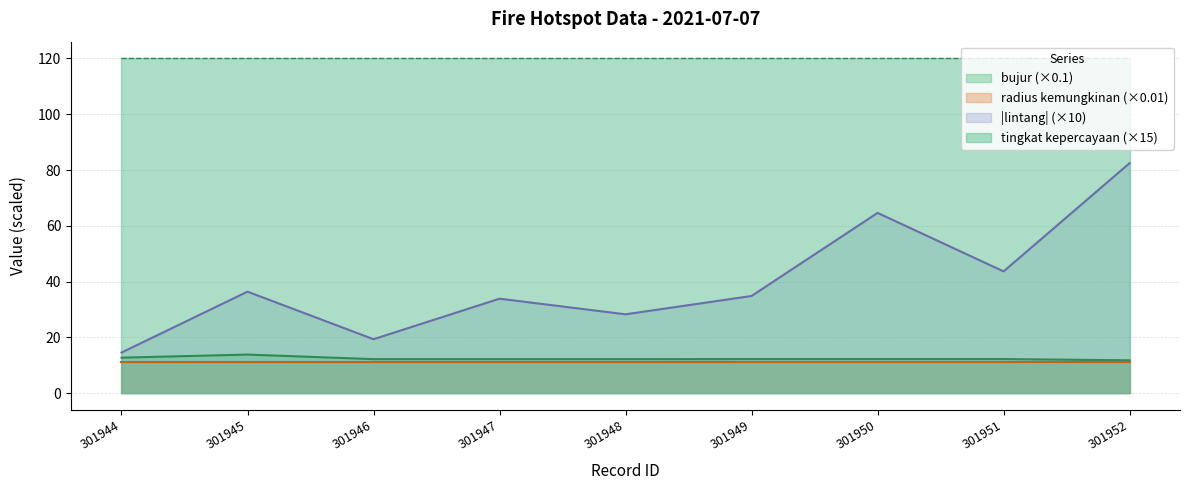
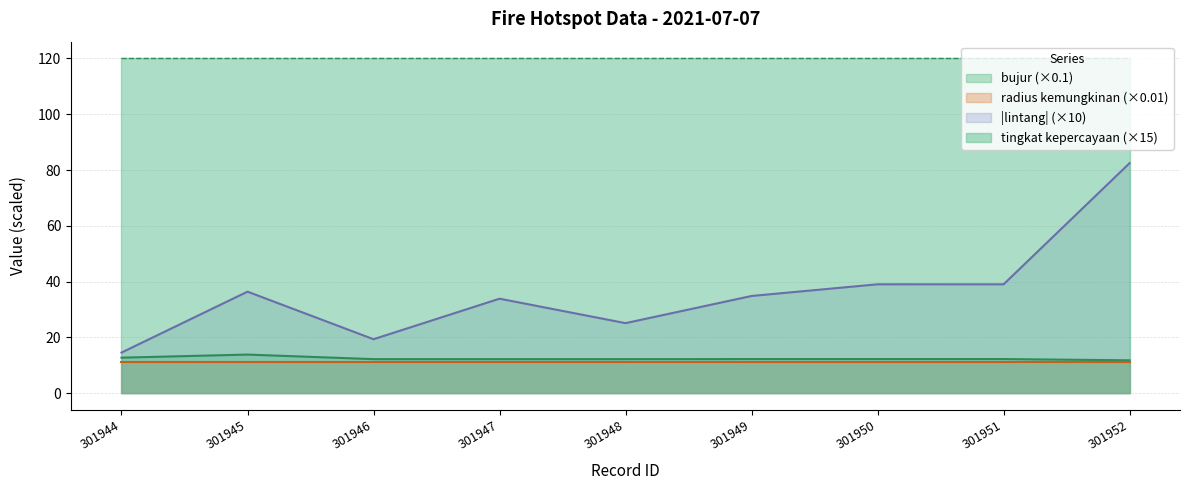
|lintang| (×10), 301948: 28 -> 25
|lintang| (×10), 301950: 65 -> 39
|lintang| (×10), 301951: 44 -> 39
